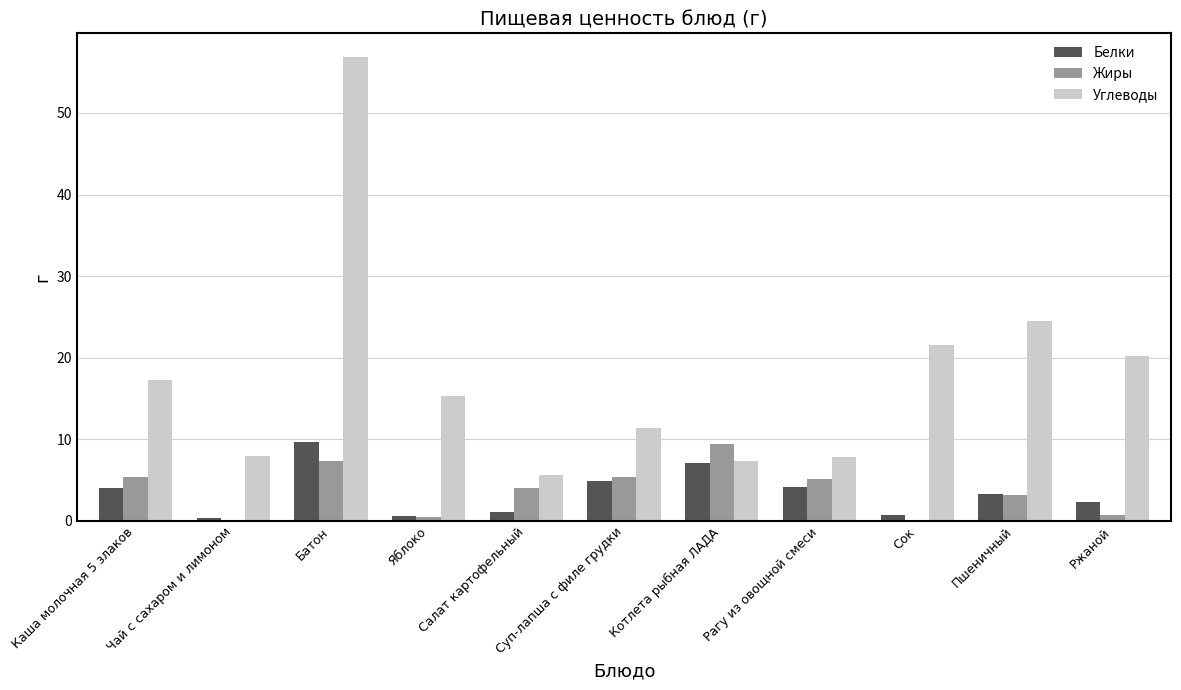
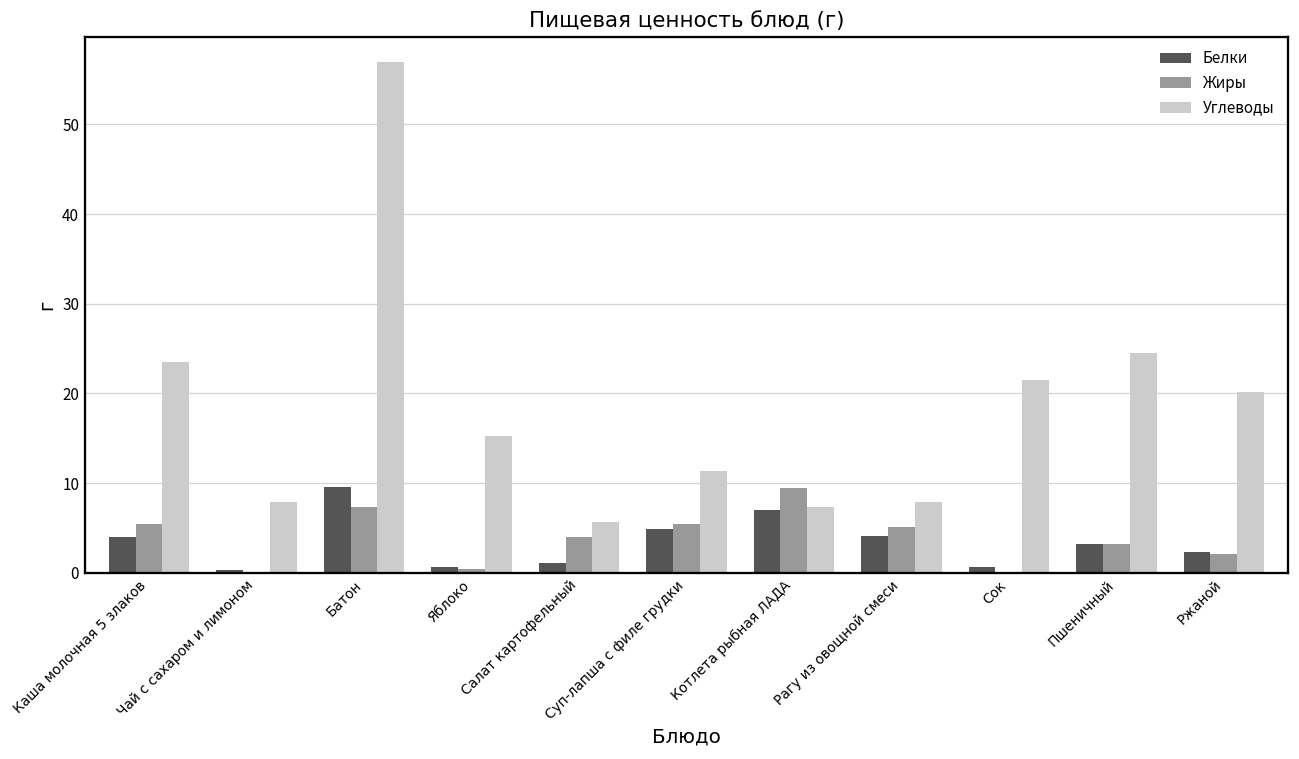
Углеводы, Каша молочная 5 злаков: 17 -> 24
Жиры, Ржаной: 1 -> 2
